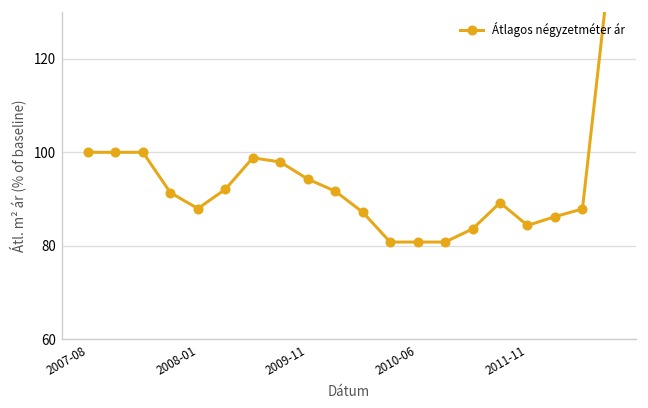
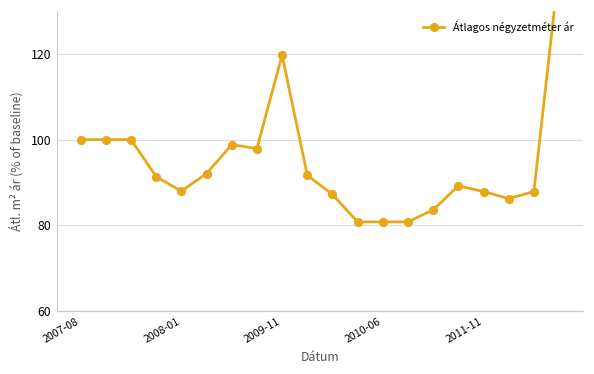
2009-11: 94 -> 120
2011-11: 84 -> 88
